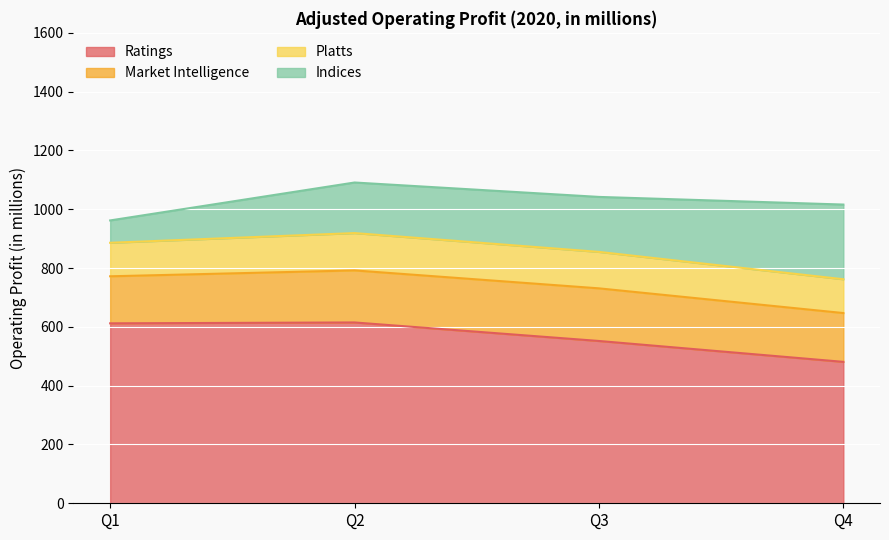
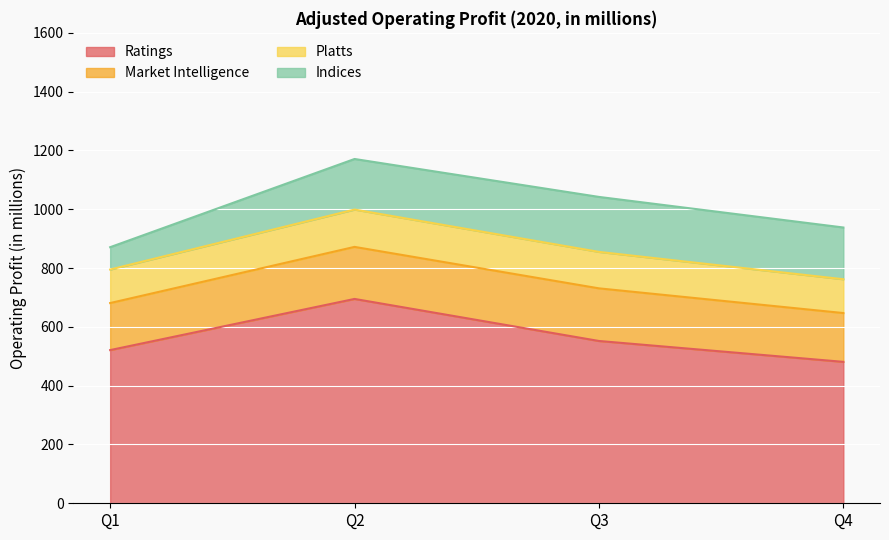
Ratings, Q1: 610 -> 520
Ratings, Q2: 620 -> 700
Indices, Q4: 250 -> 180
